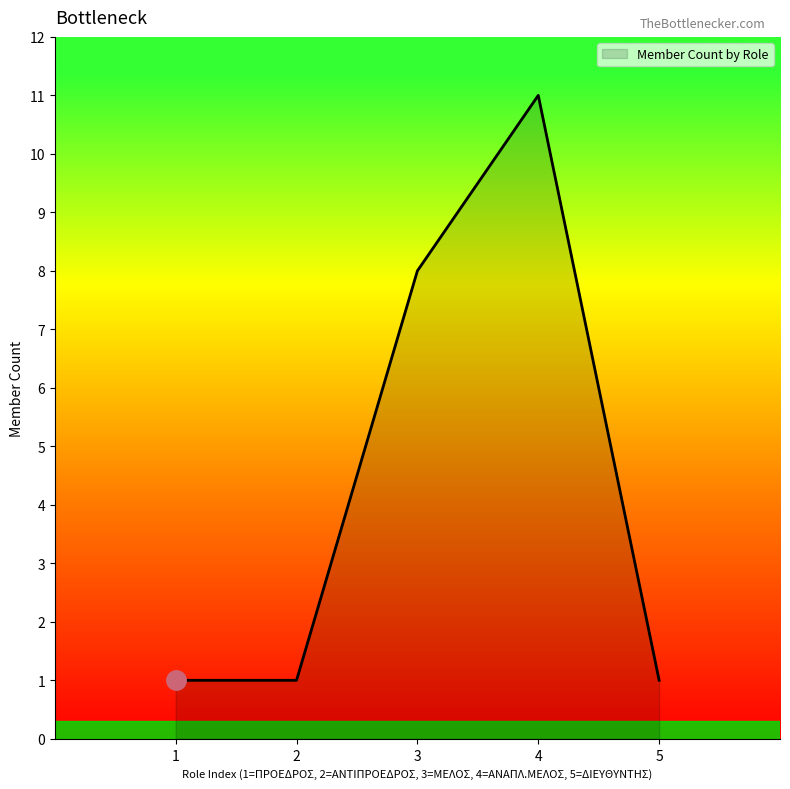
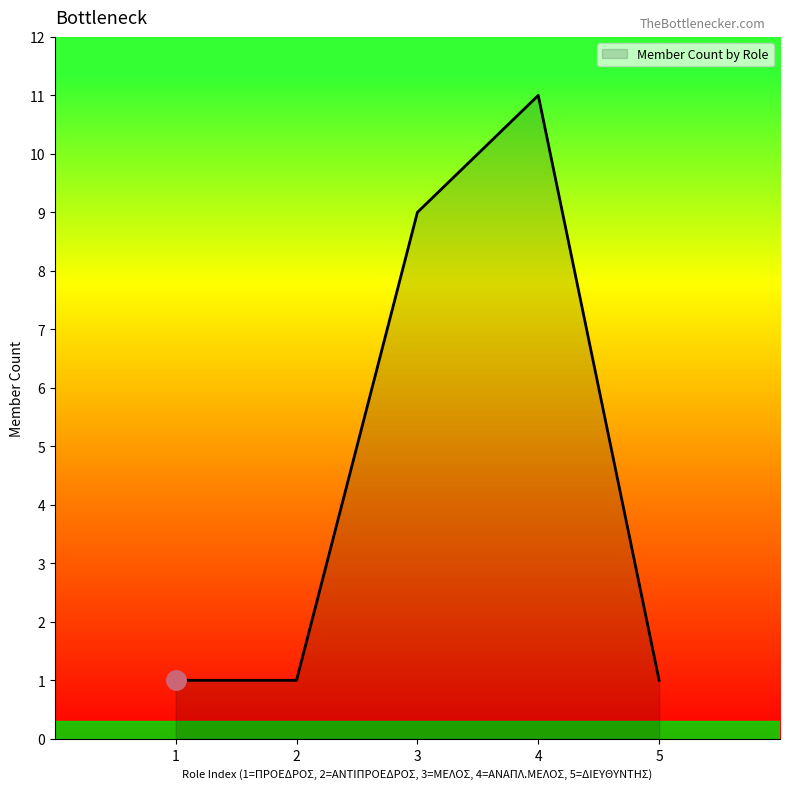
Member Count by Role, 3: 8 -> 9
